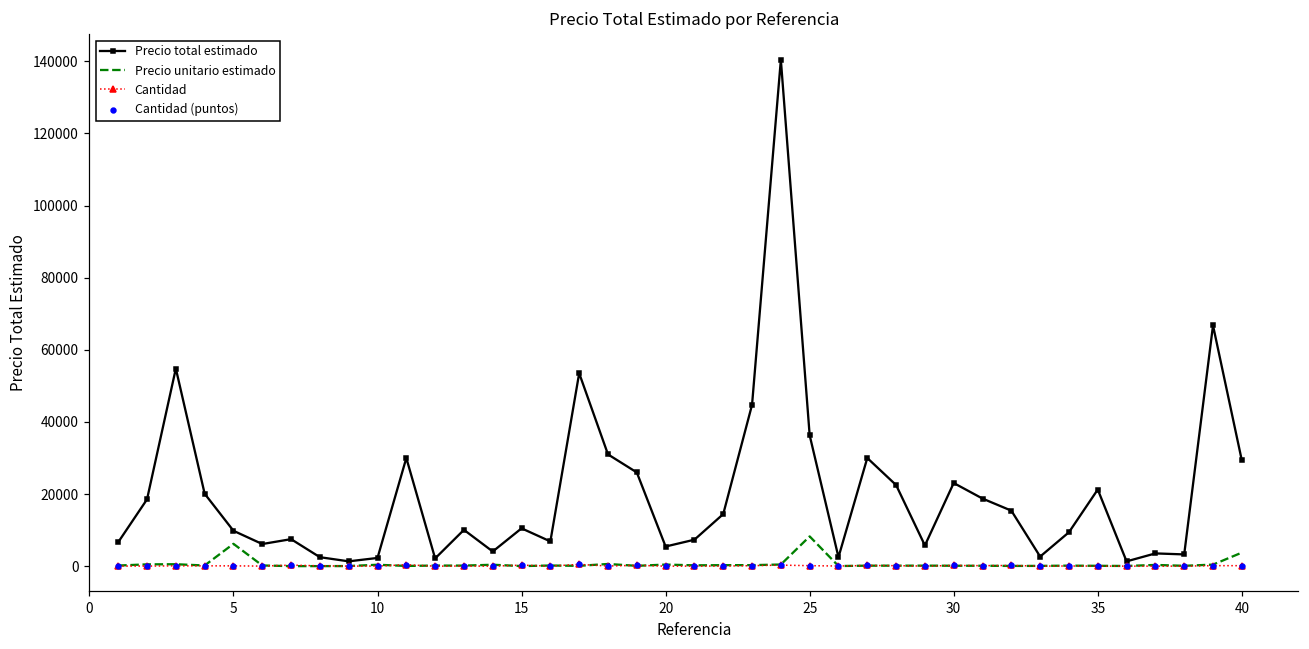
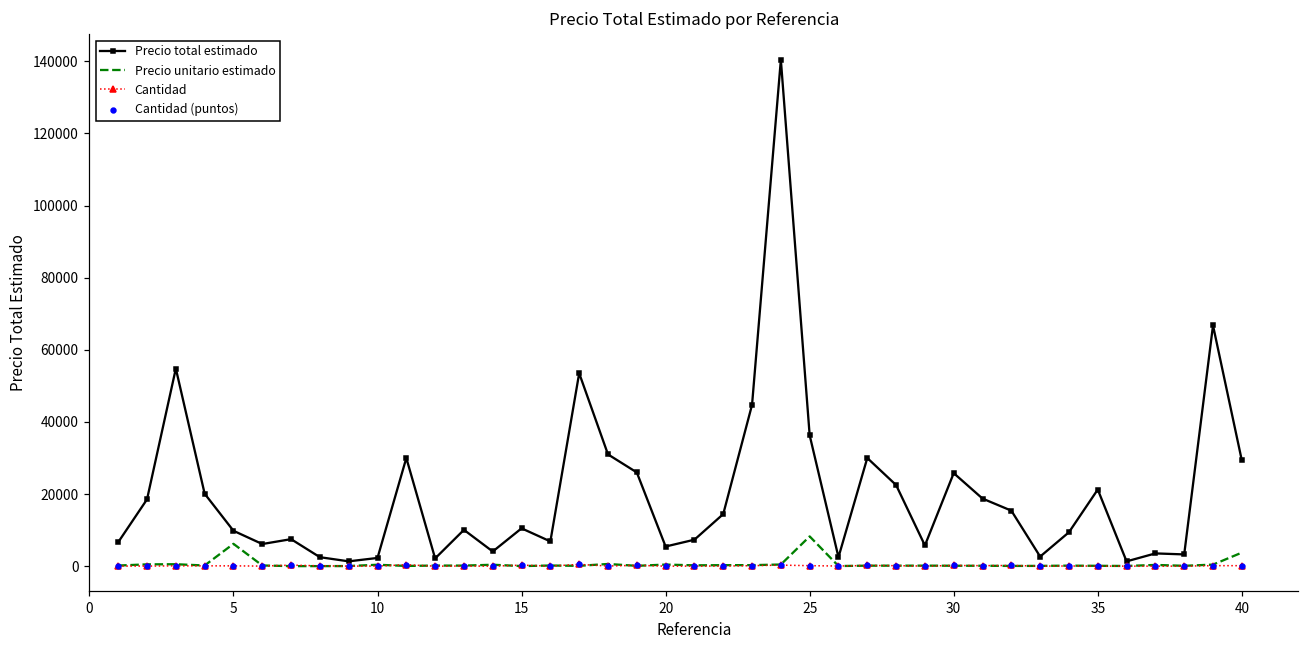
Precio total estimado, 30: 23000 -> 26000
